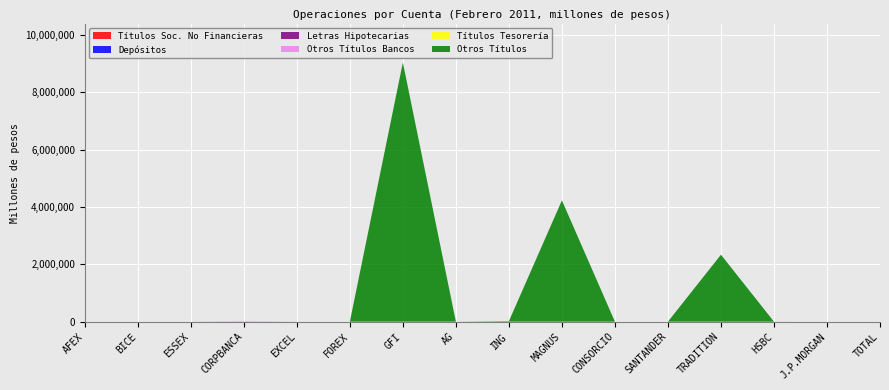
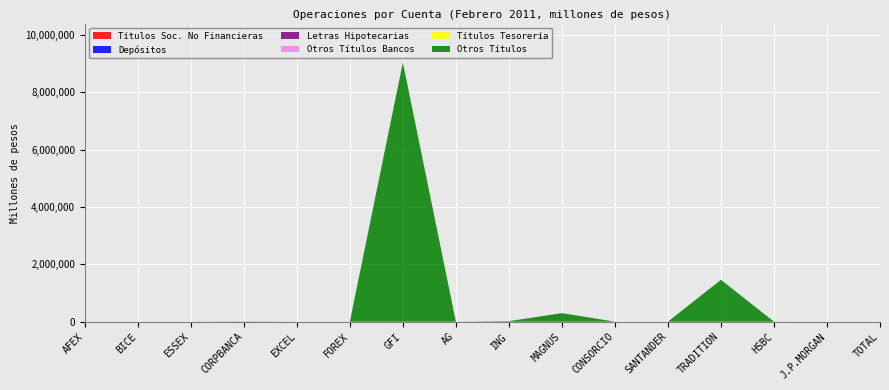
Otros Títulos, MAGNUS: 4,200,000 -> 300,000
Otros Títulos, TRADITION: 2,300,000 -> 1,500,000
